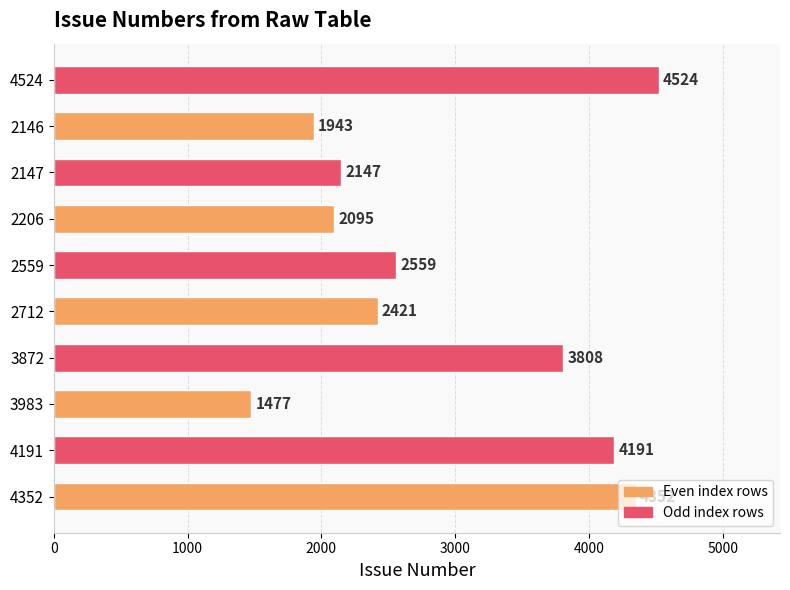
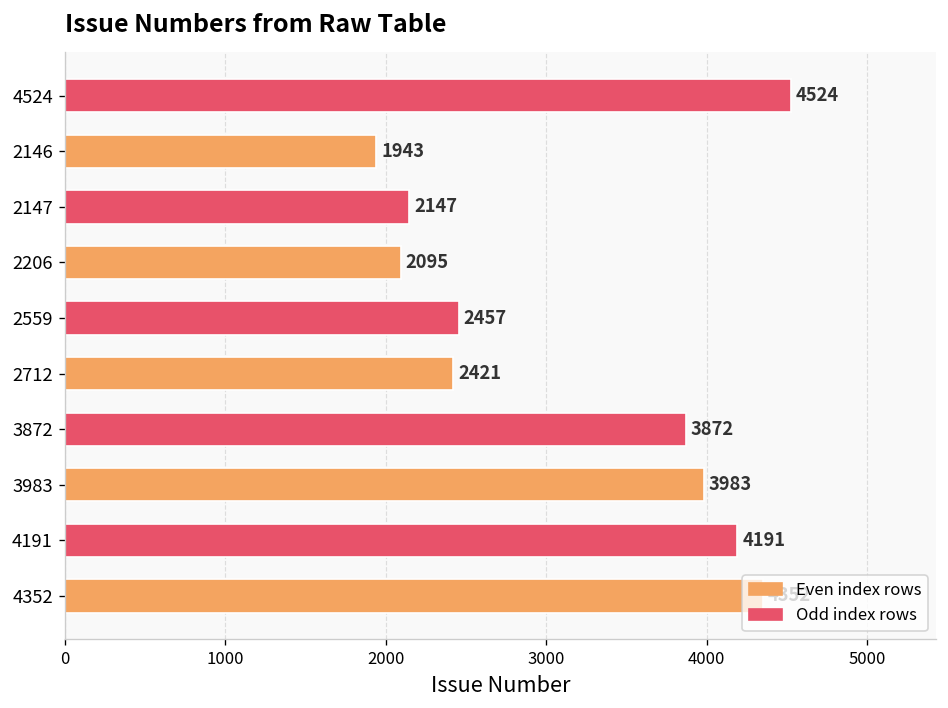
2559: 2559 -> 2457
3872: 3808 -> 3872
3983: 1477 -> 3983
